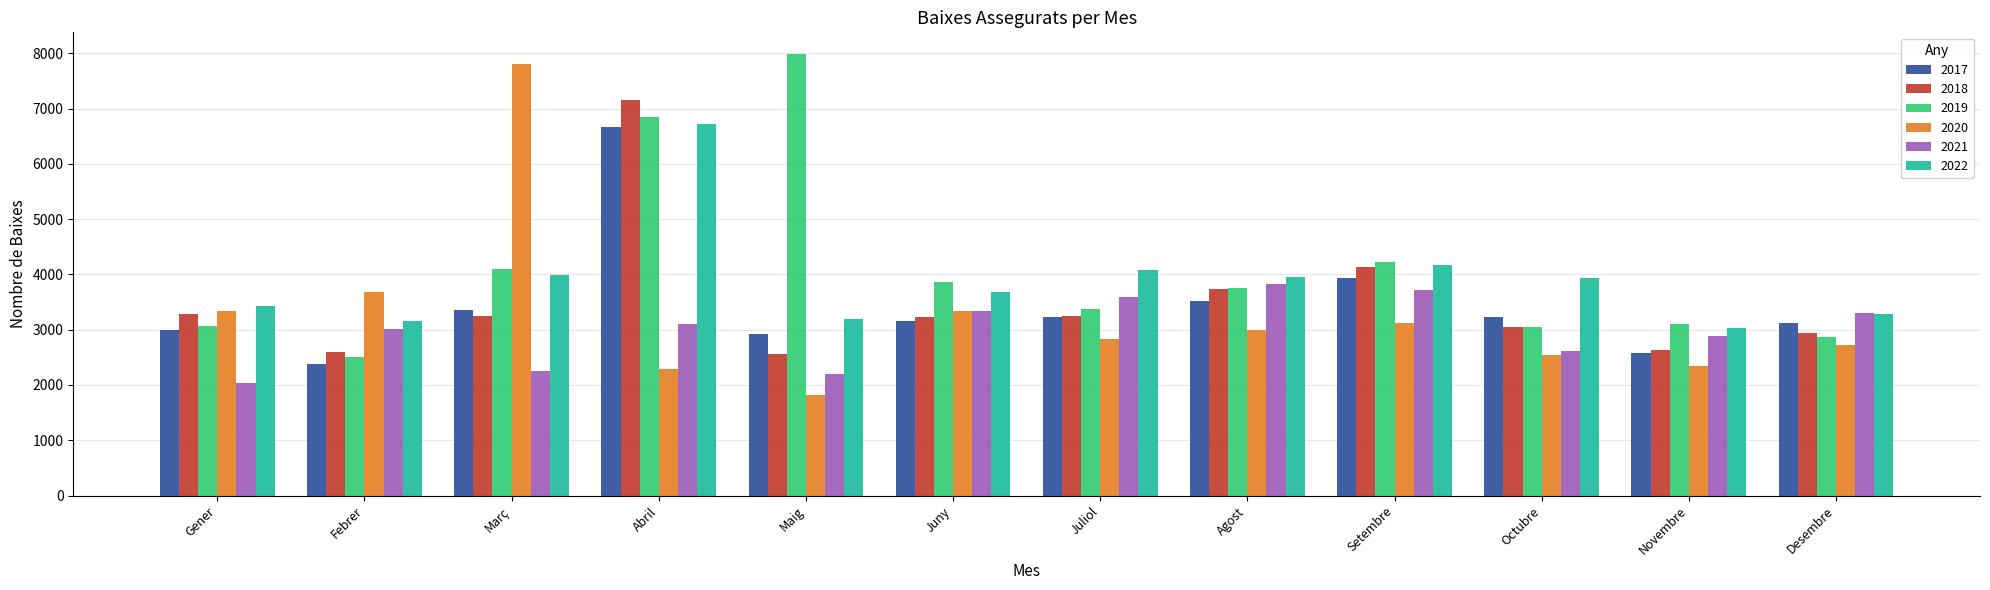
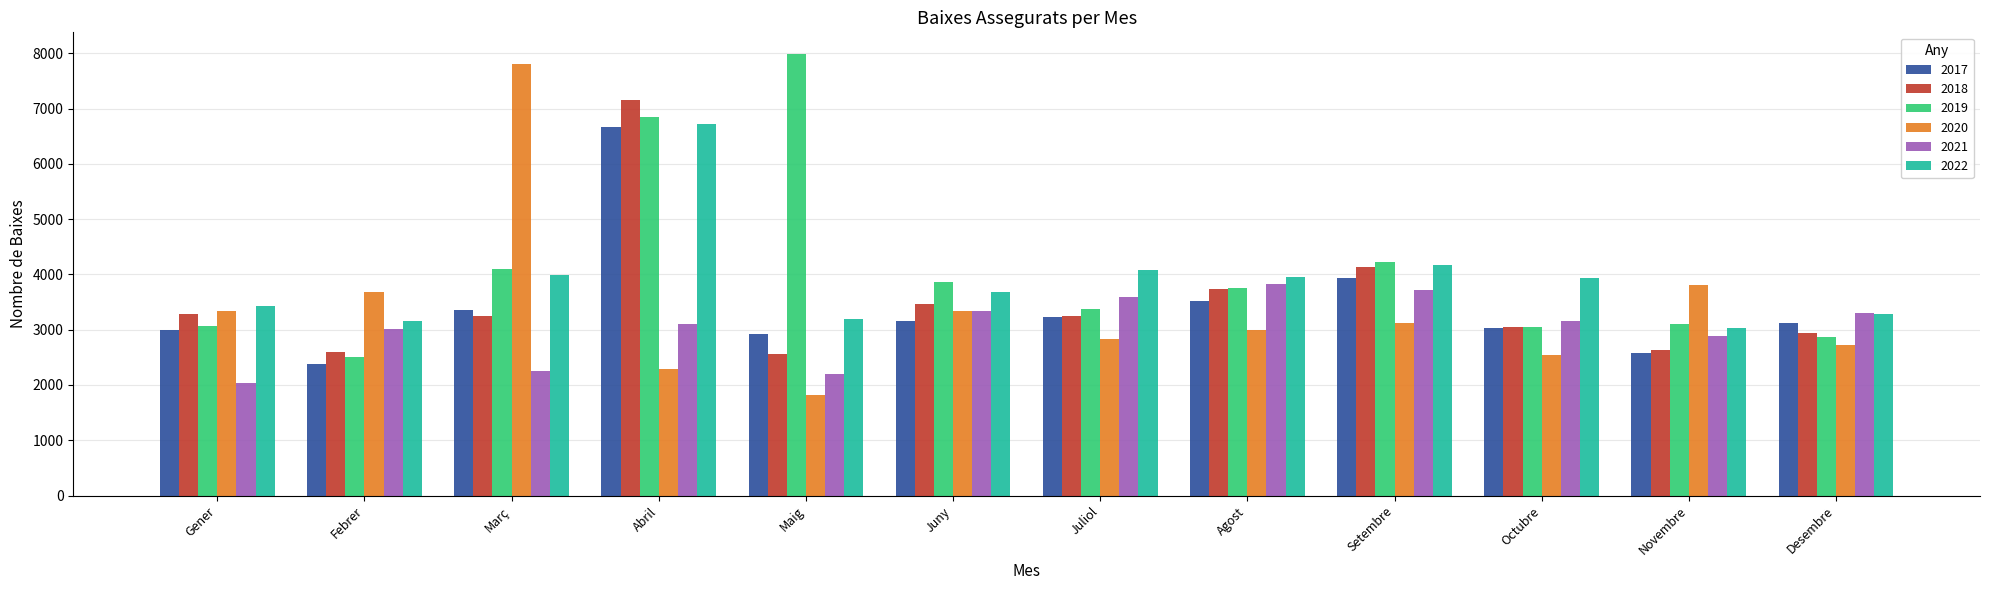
2018, Juny: 3200 -> 3500
2017, Octubre: 3200 -> 3000
2021, Octubre: 2600 -> 3200
2020, Novembre: 2300 -> 3800
